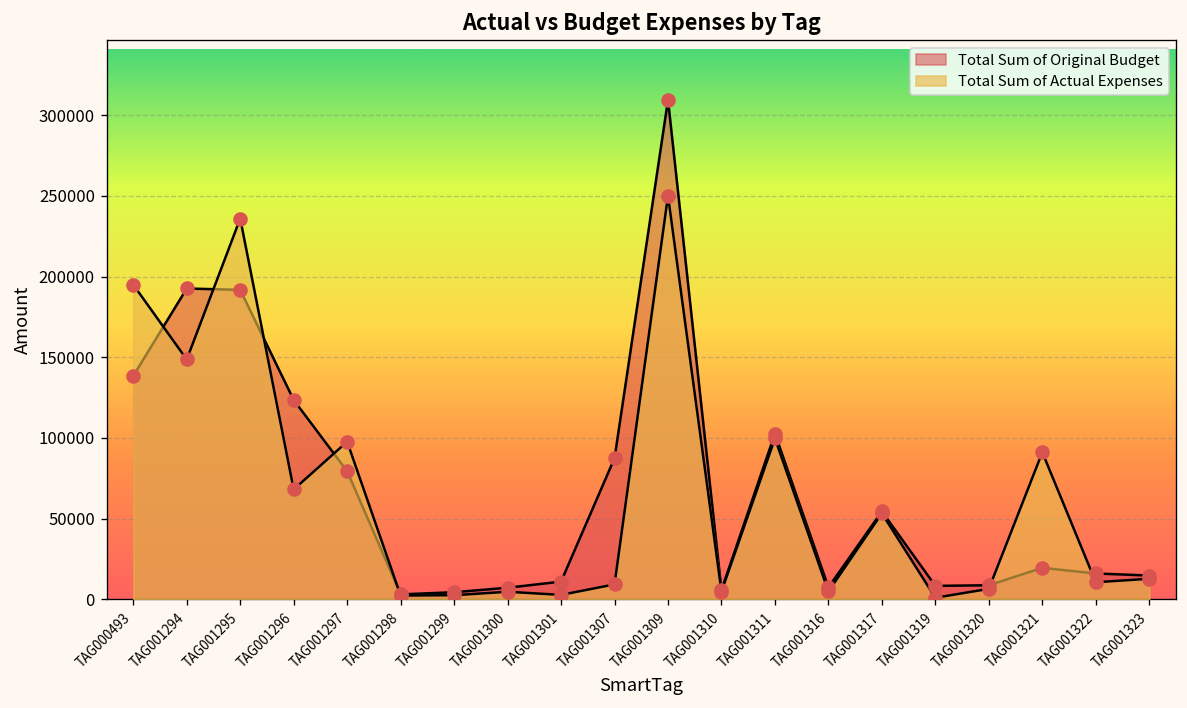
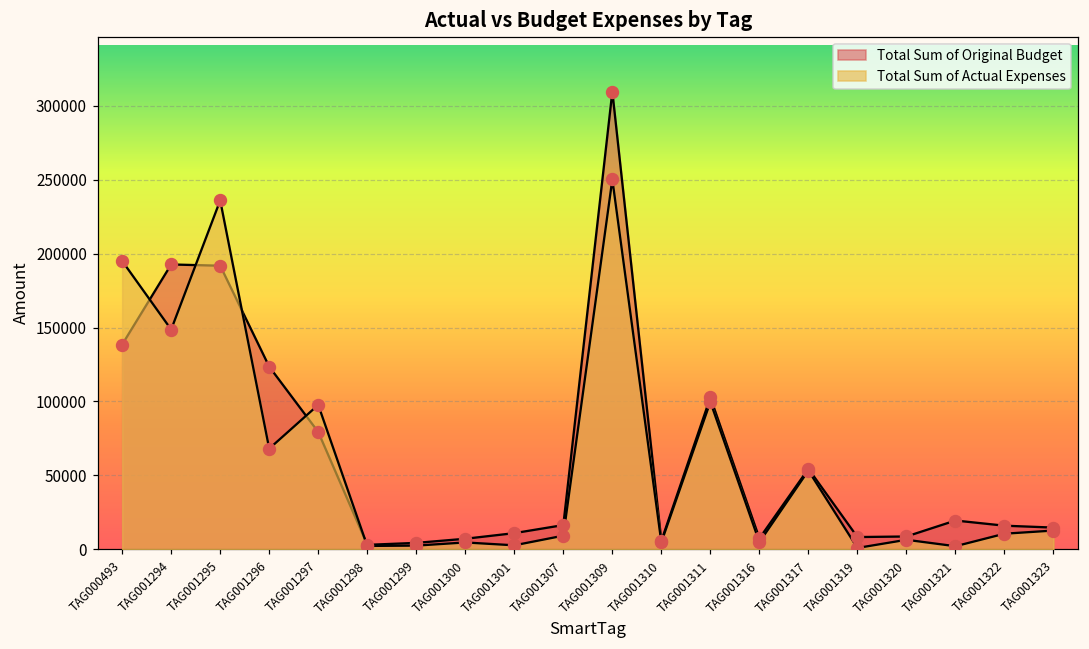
Total Sum of Original Budget, TAG001307: 87000 -> 16000
Total Sum of Actual Expenses, TAG001321: 91000 -> 2000
